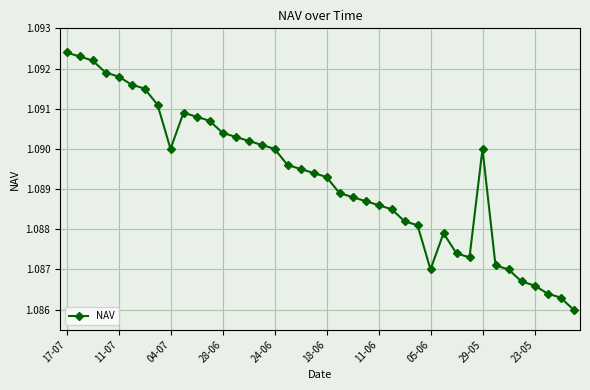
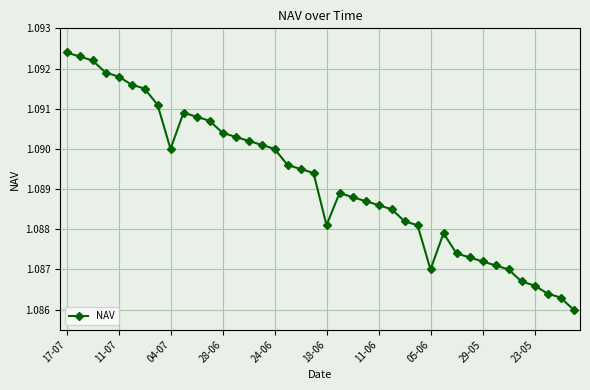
18-06: 1.0893 -> 1.0881
29-05: 1.0900 -> 1.0872
